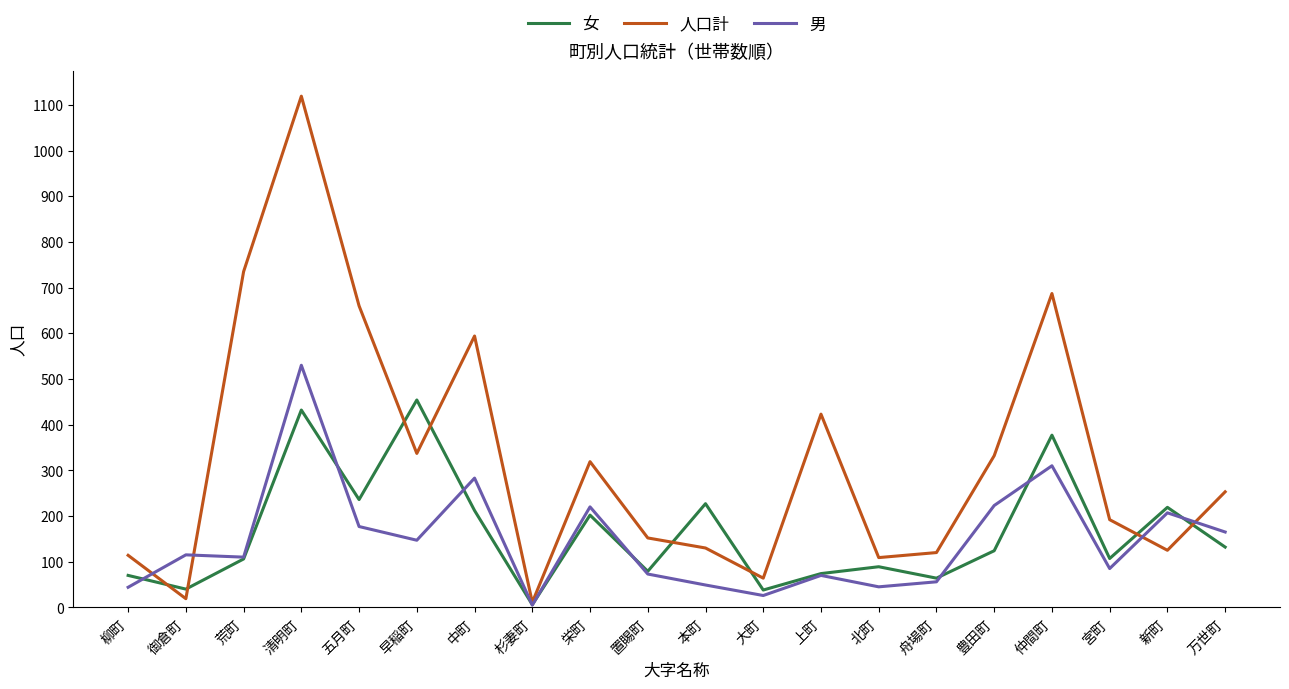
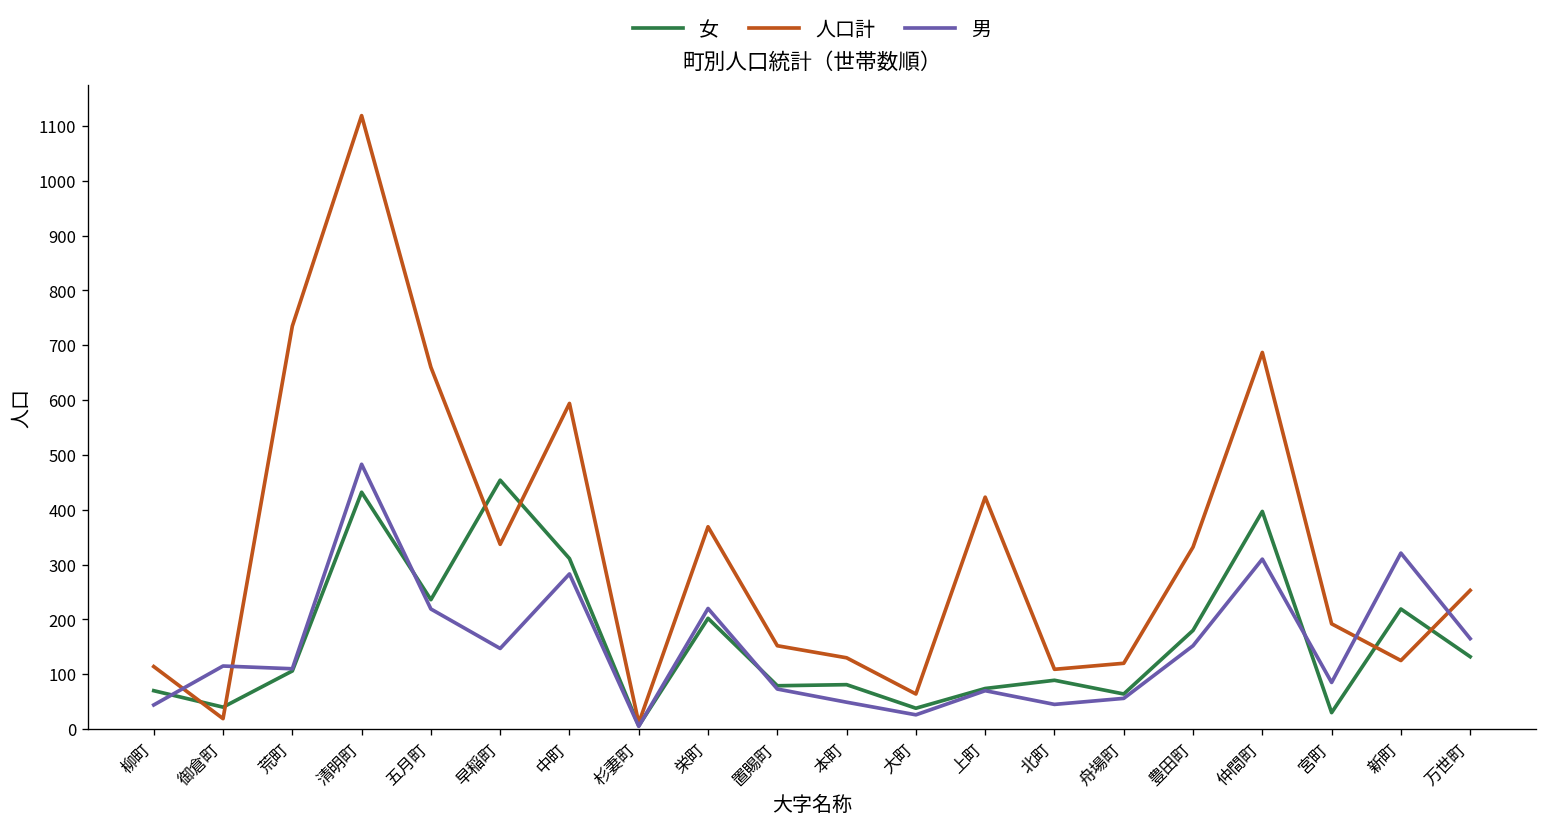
男, 清明町: 530 -> 480
男, 五月町: 180 -> 220
女, 中町: 210 -> 310
人口計, 栄町: 320 -> 370
女, 本町: 230 -> 80
女, 豊田町: 120 -> 180
男, 豊田町: 220 -> 150
女, 仲間町: 380 -> 400
女, 宮町: 110 -> 30
男, 新町: 210 -> 320
